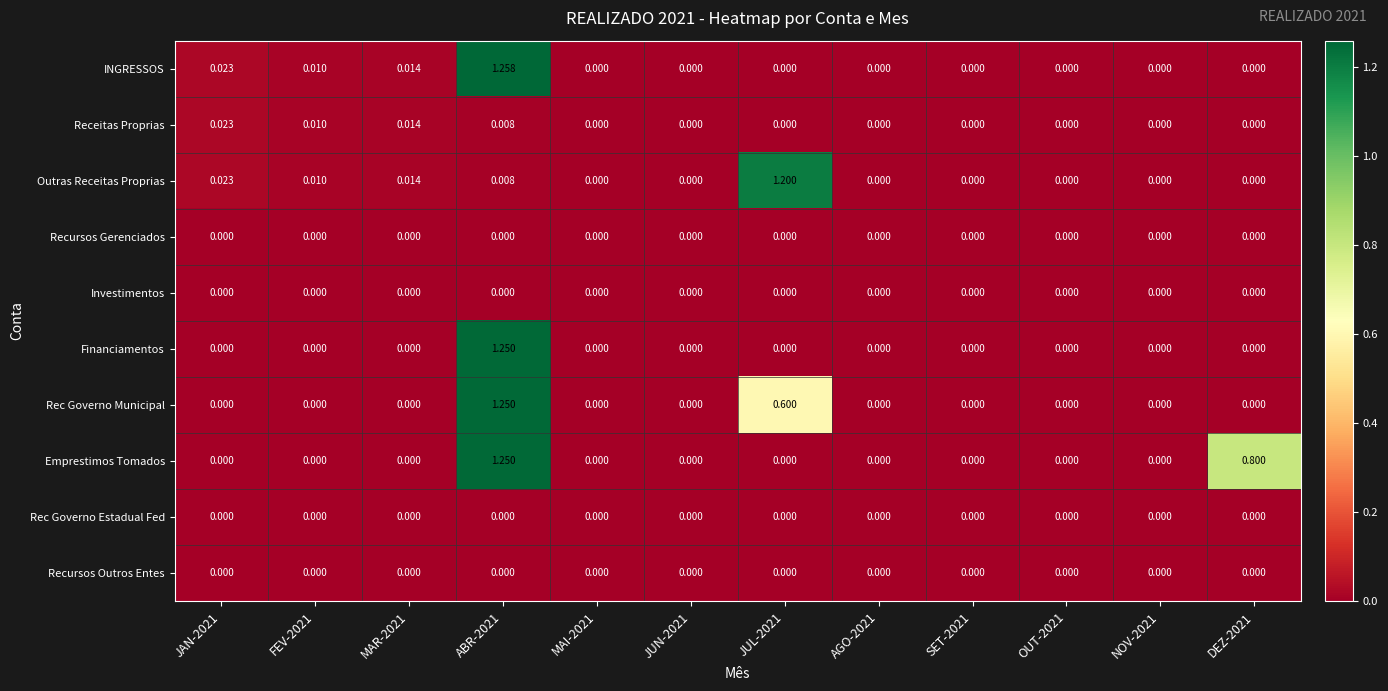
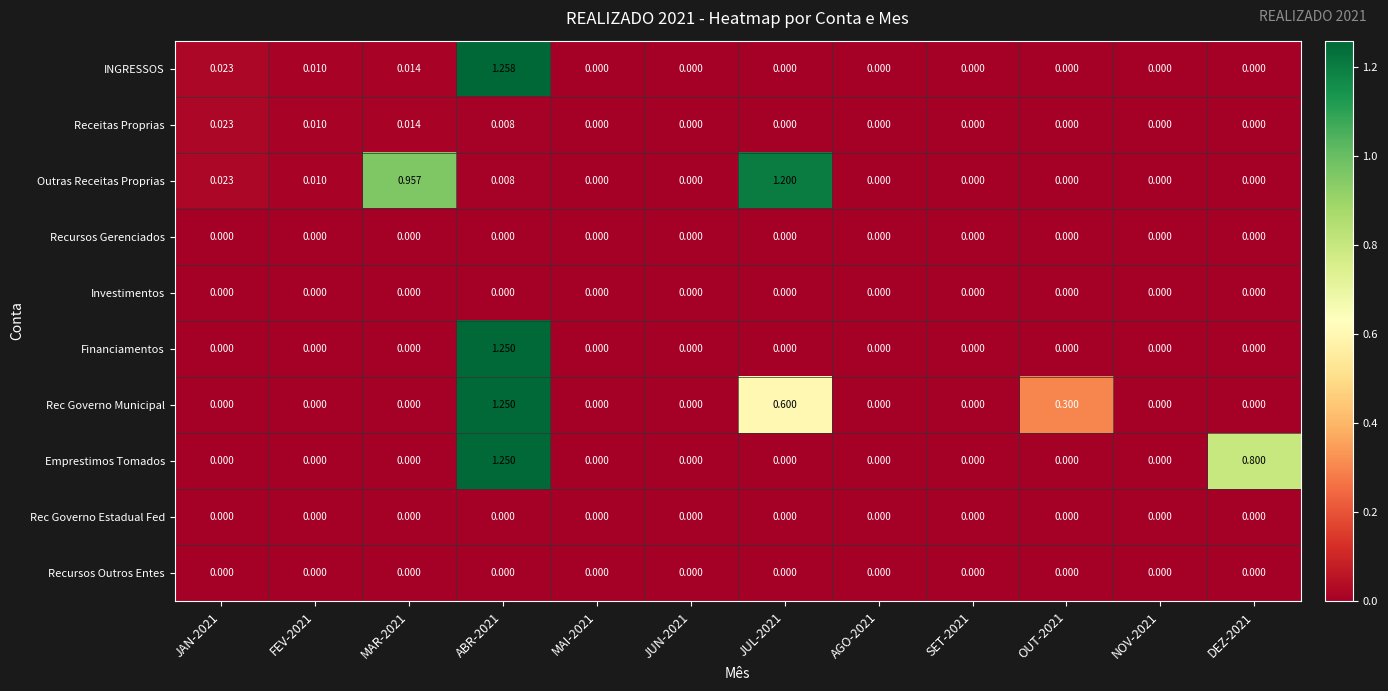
Outras Receitas Proprias, MAR-2021: 0.014 -> 0.957
Rec Governo Municipal, OUT-2021: 0.000 -> 0.300
